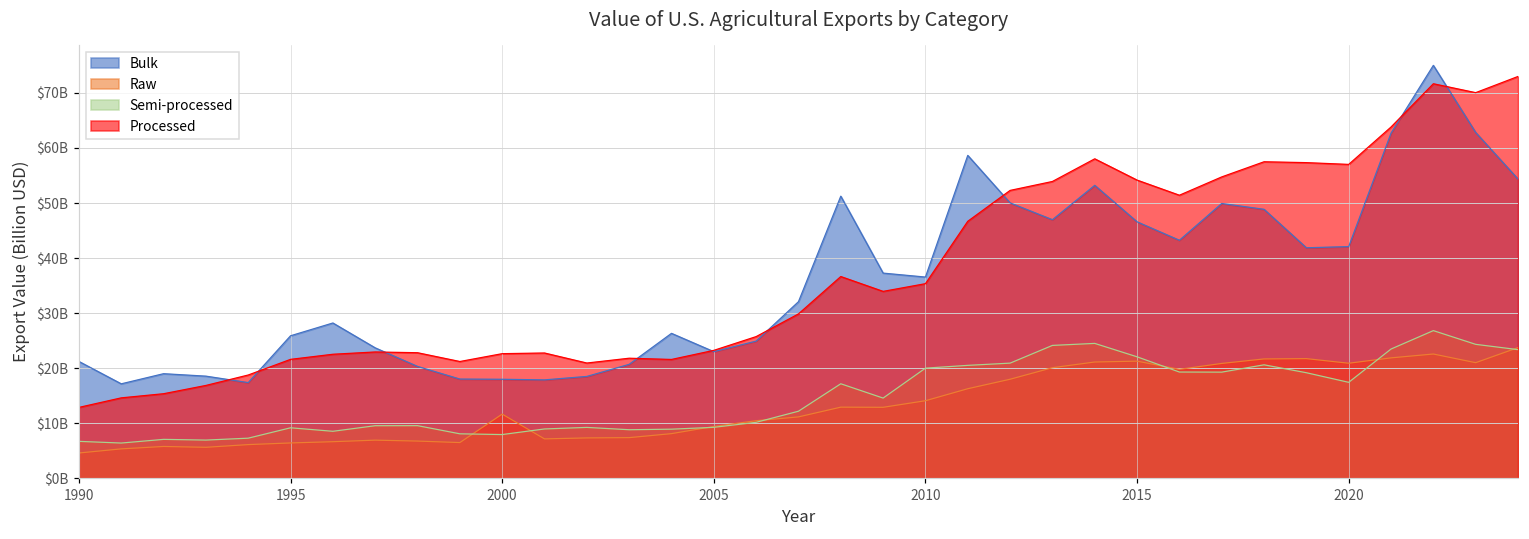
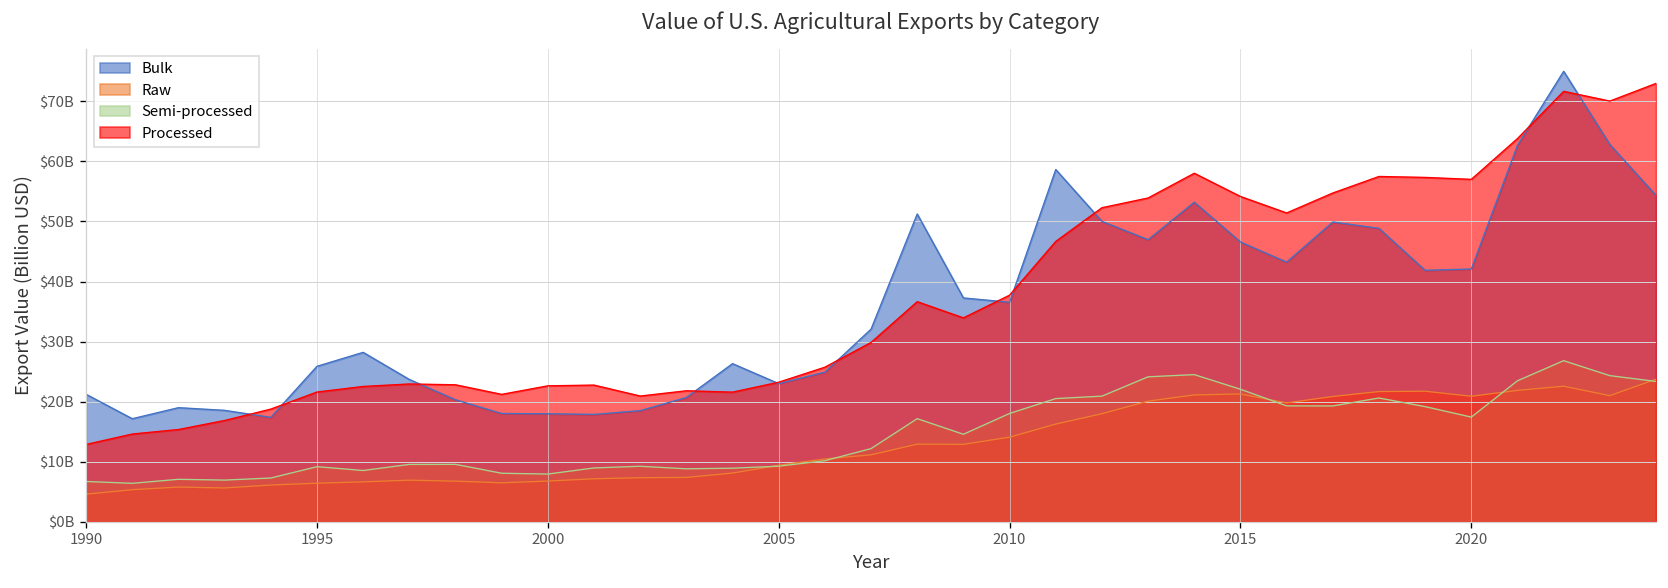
Raw, 2000: $12000000000 -> $7000000000
Semi-processed, 2010: $20000000000 -> $18000000000
Processed, 2010: $35000000000 -> $38000000000
